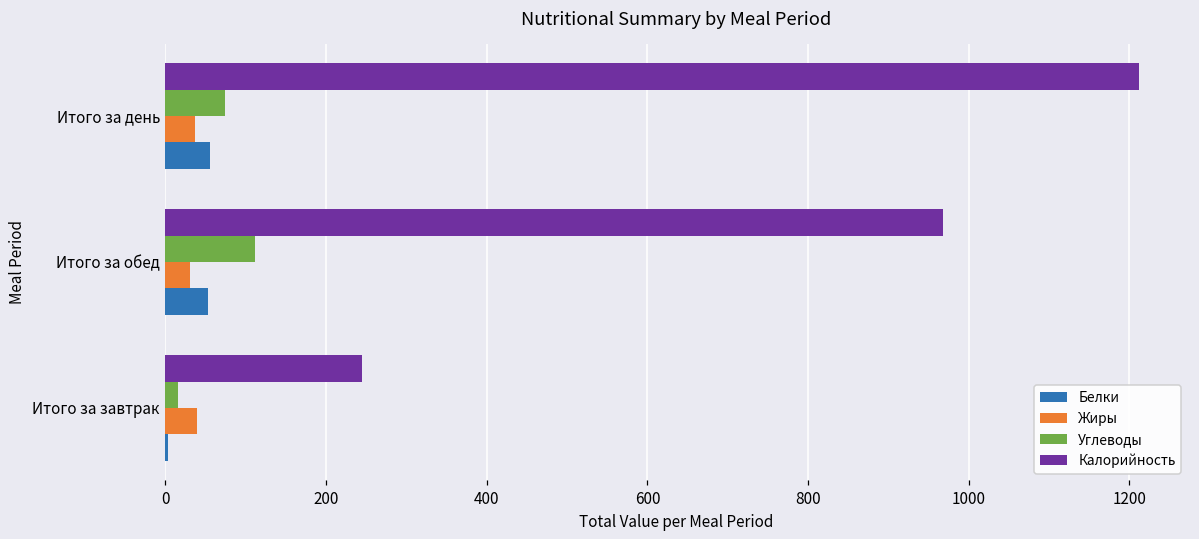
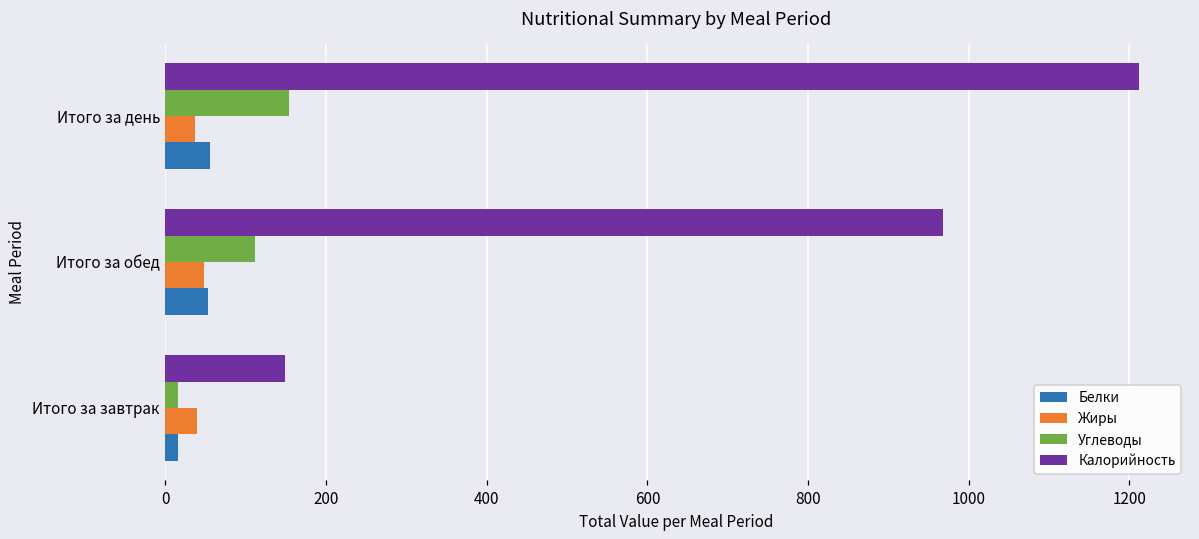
Углеводы, Итого за день: 70 -> 150
Жиры, Итого за обед: 30 -> 50
Калорийность, Итого за завтрак: 240 -> 150
Белки, Итого за завтрак: 0 -> 20
